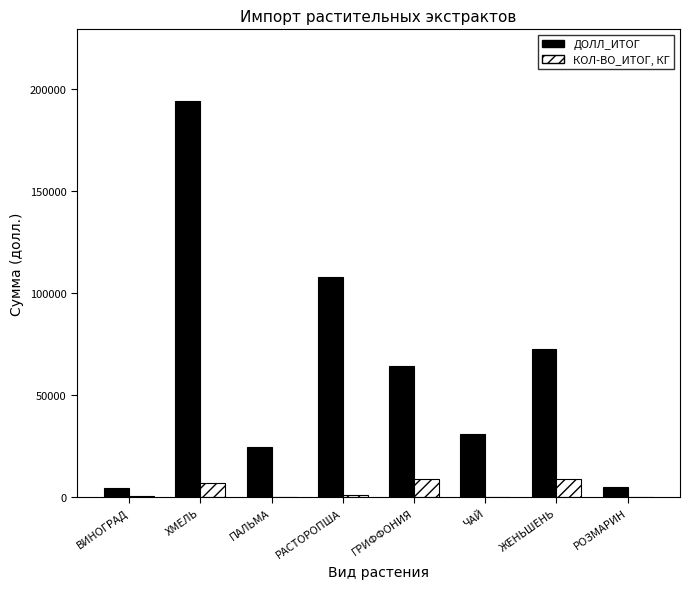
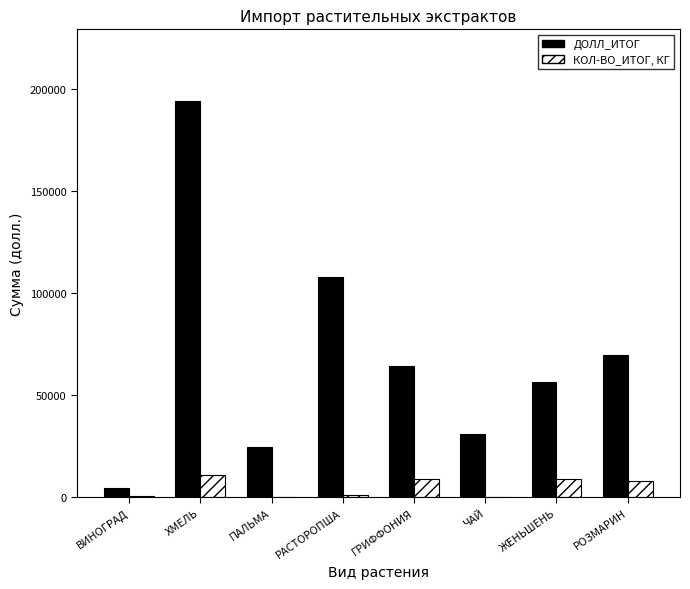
КОЛ-ВО_ИТОГ, КГ, ХМЕЛЬ: 7000 -> 11000
ДОЛЛ_ИТОГ, ЖЕНЬШЕНЬ: 72000 -> 57000
ДОЛЛ_ИТОГ, РОЗМАРИН: 5000 -> 70000
КОЛ-ВО_ИТОГ, КГ, РОЗМАРИН: 0 -> 8000
